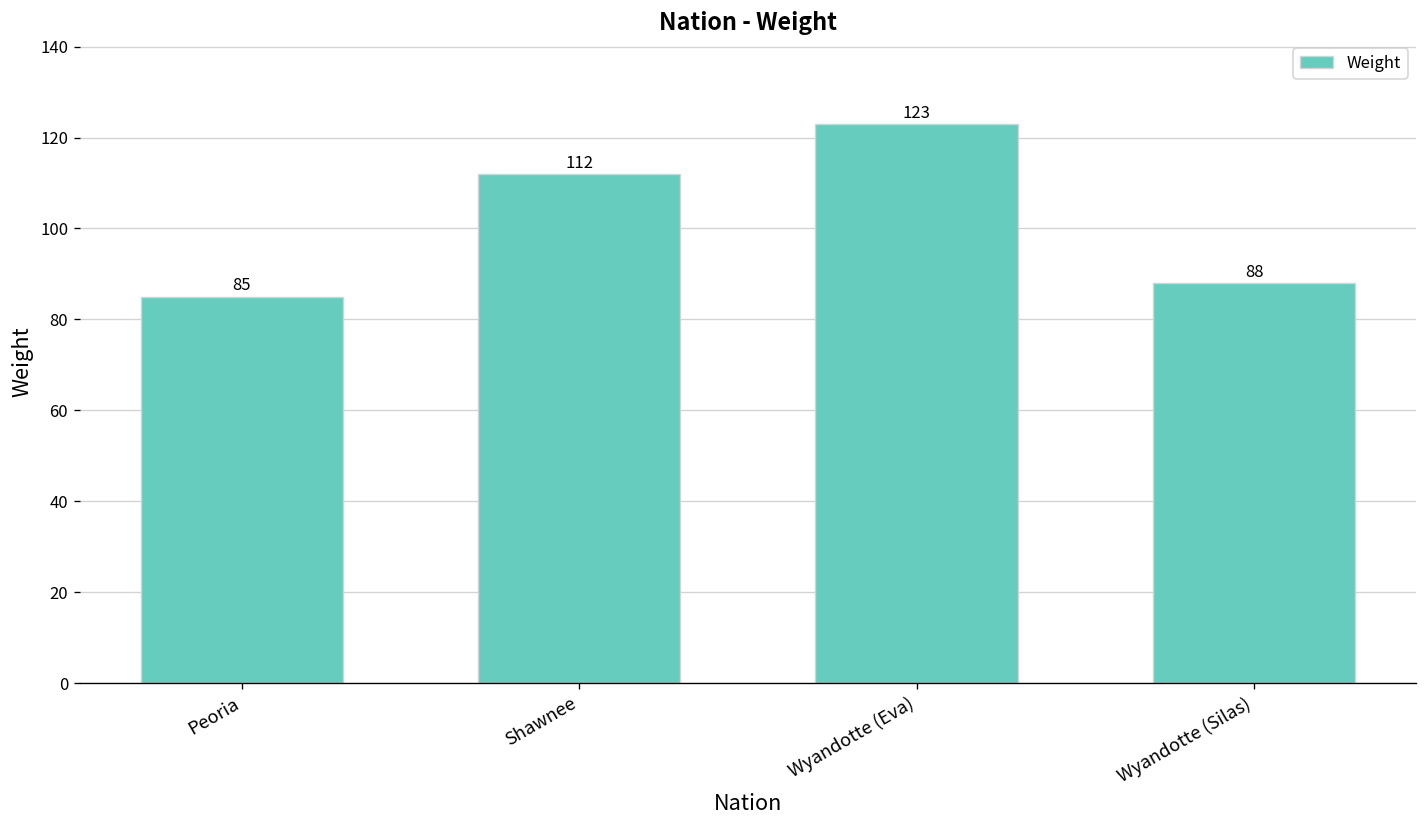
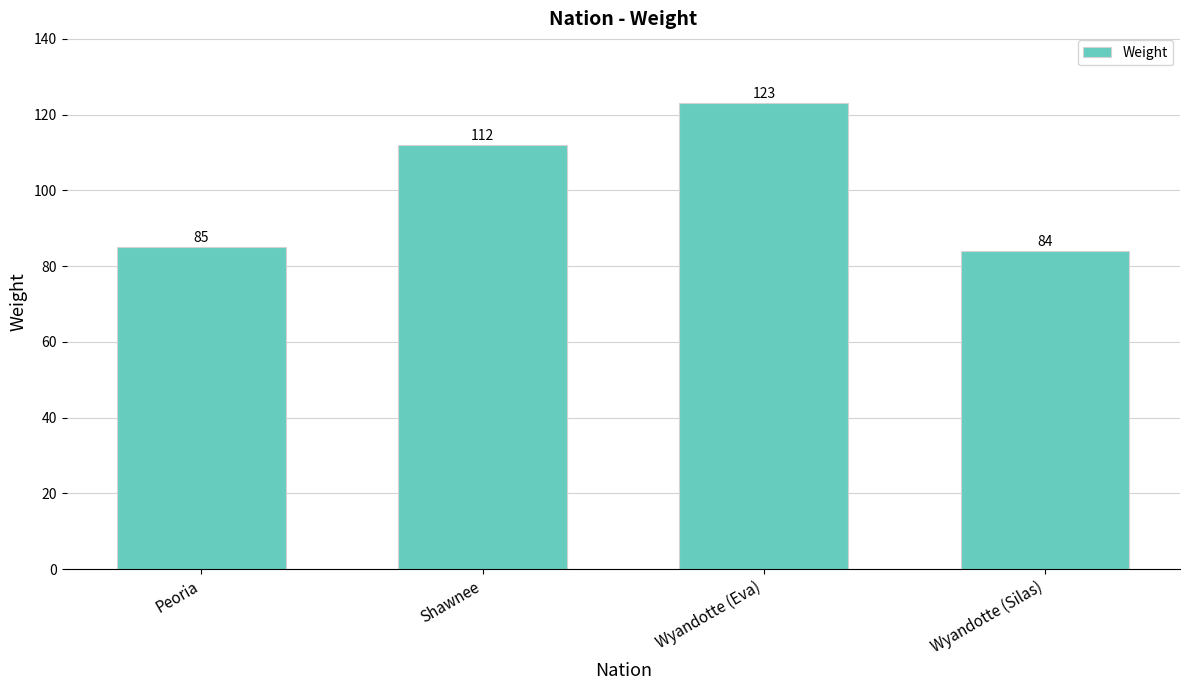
Wyandotte (Silas): 88 -> 84
